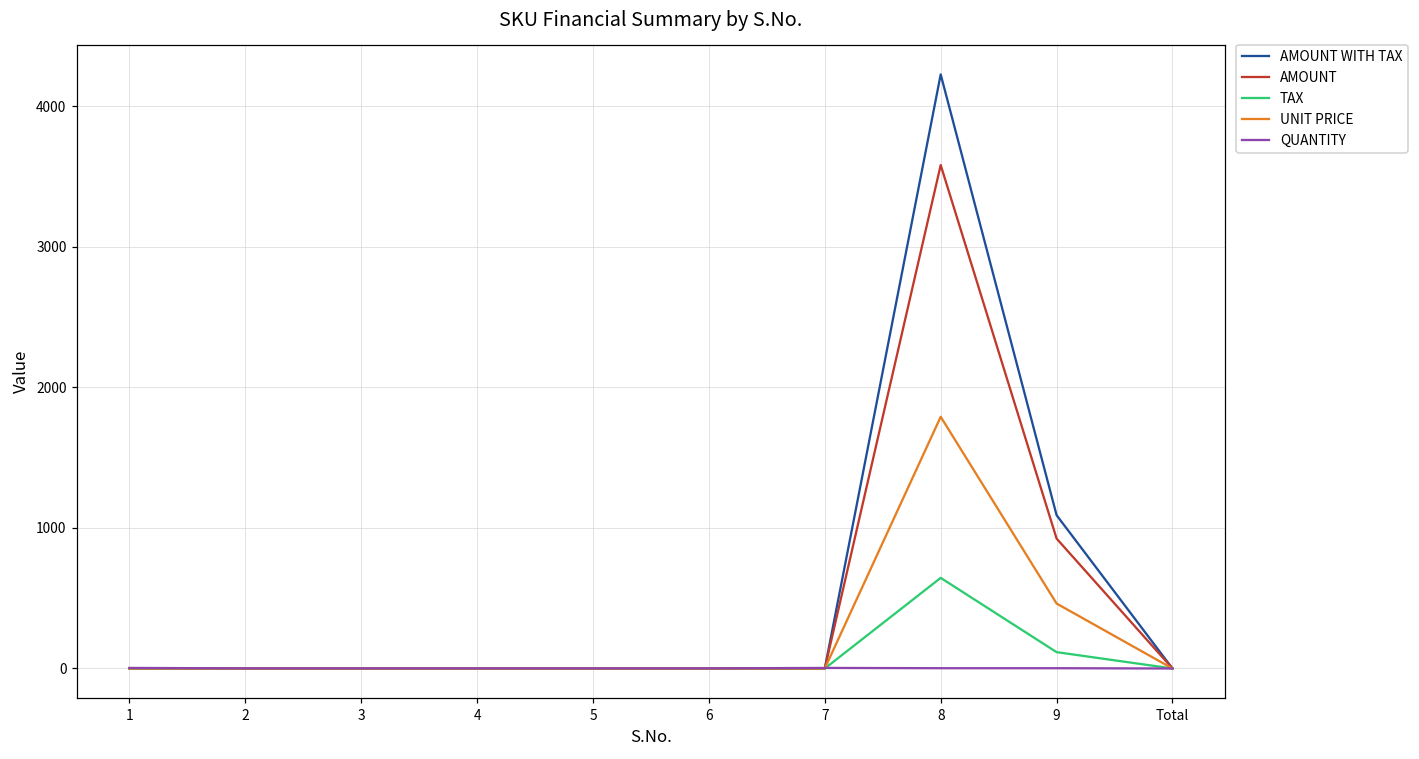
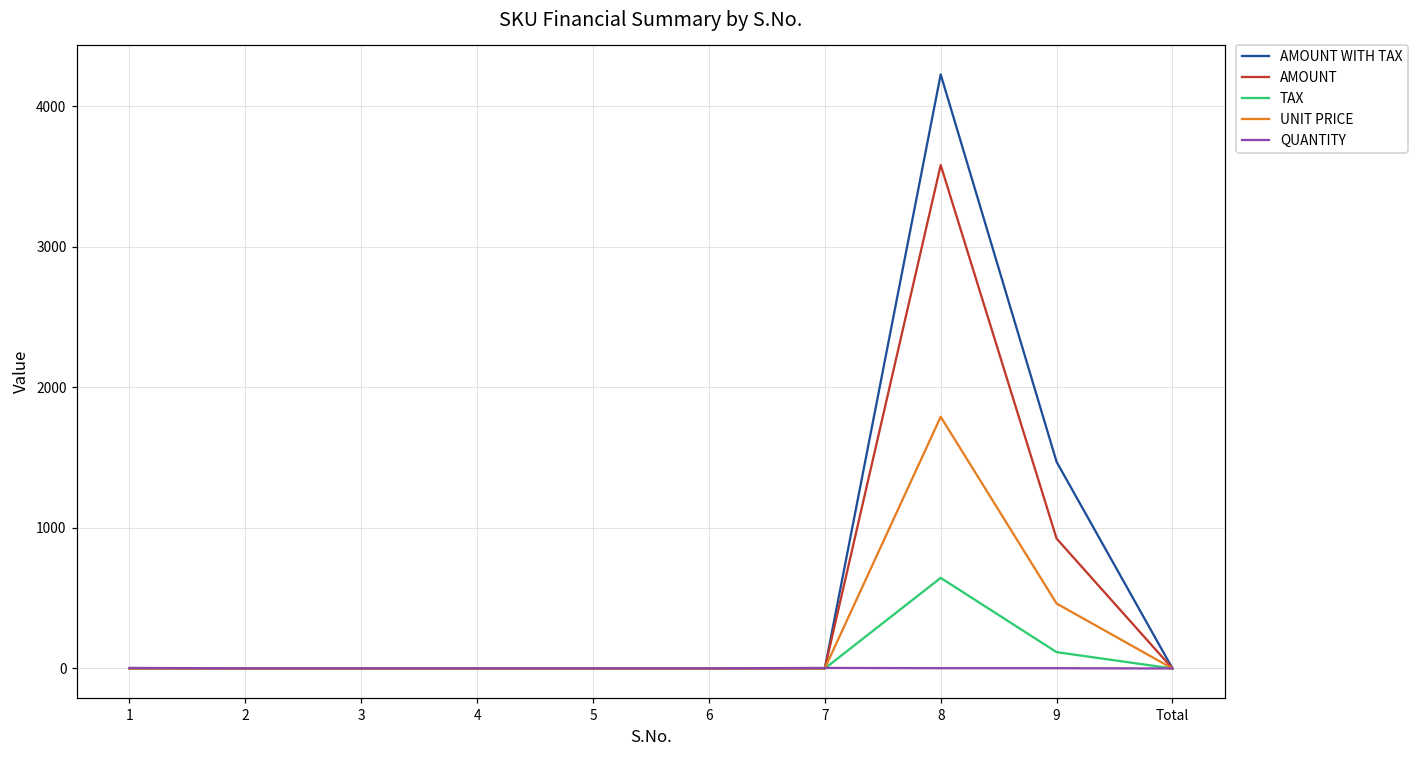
AMOUNT WITH TAX, 9: 1090 -> 1470
